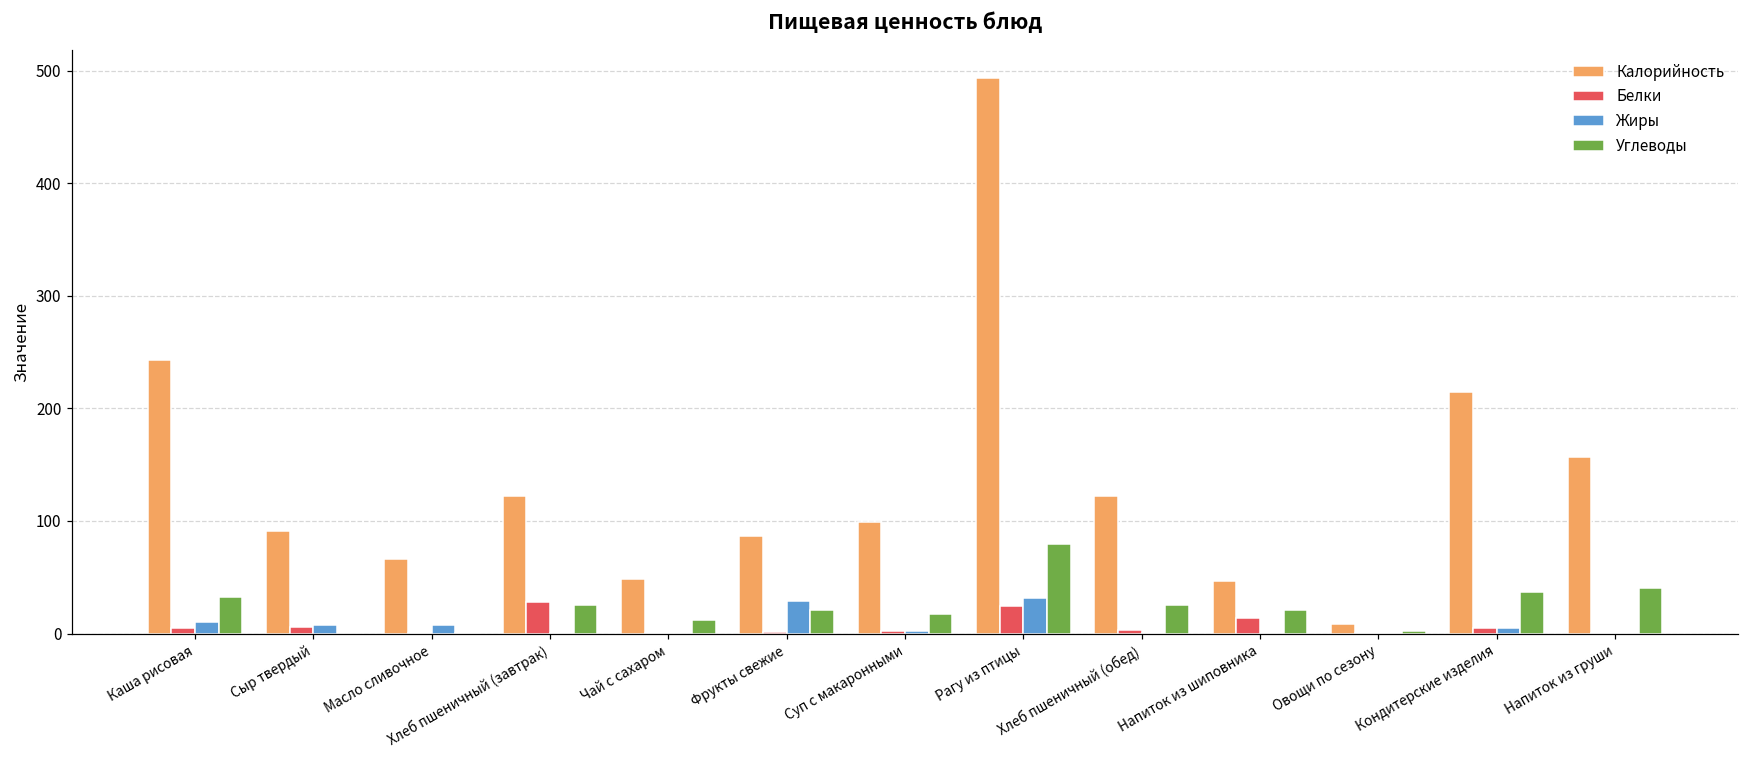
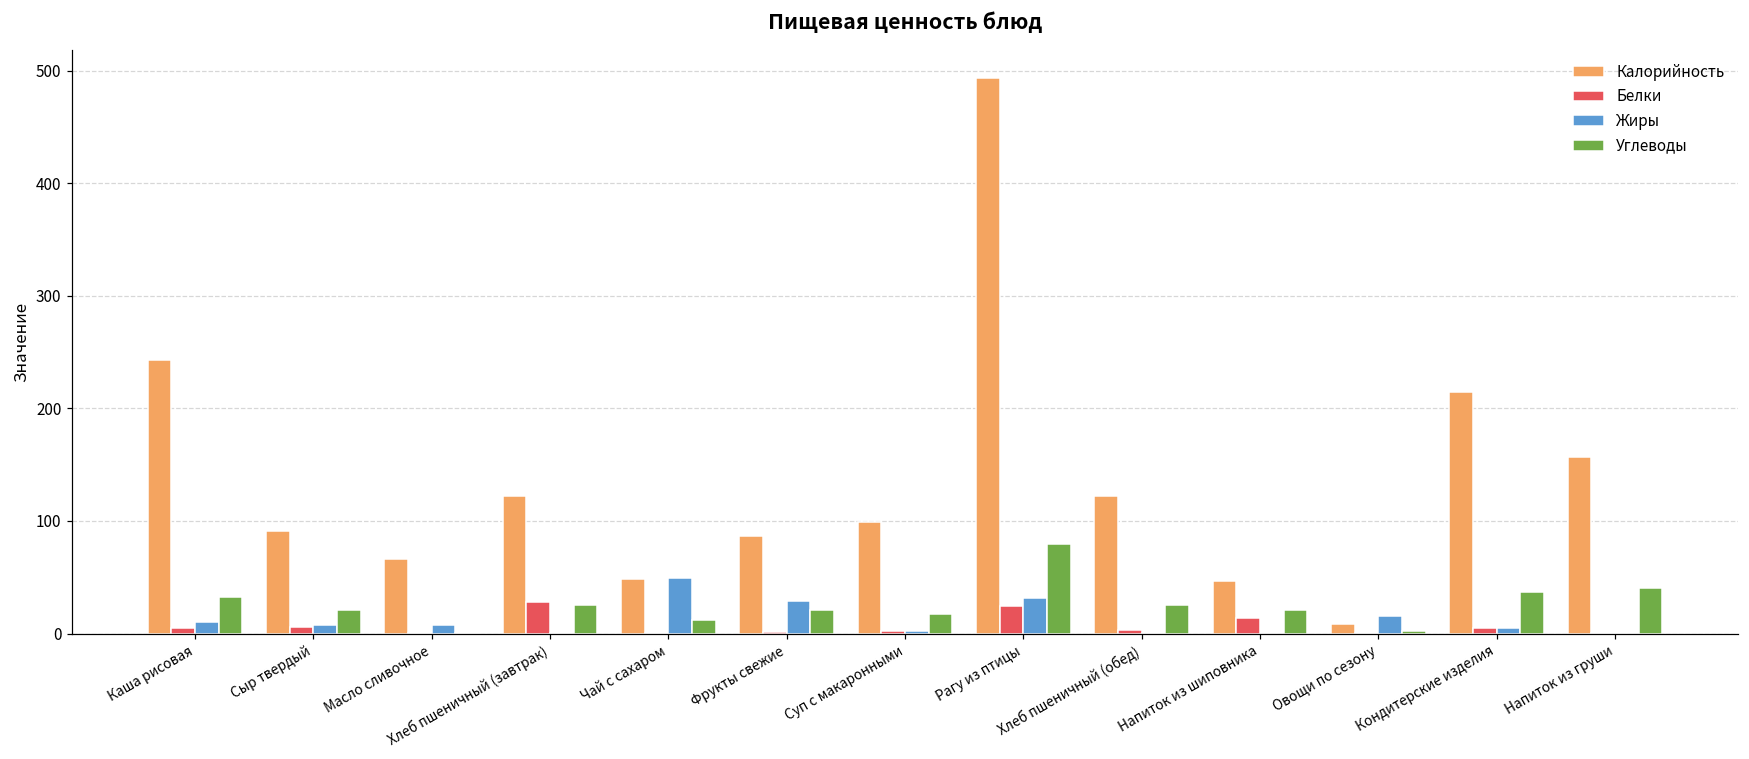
Углеводы, Сыр твердый: 0 -> 21
Жиры, Чай с сахаром: 0 -> 49
Жиры, Овощи по сезону: 0 -> 15
